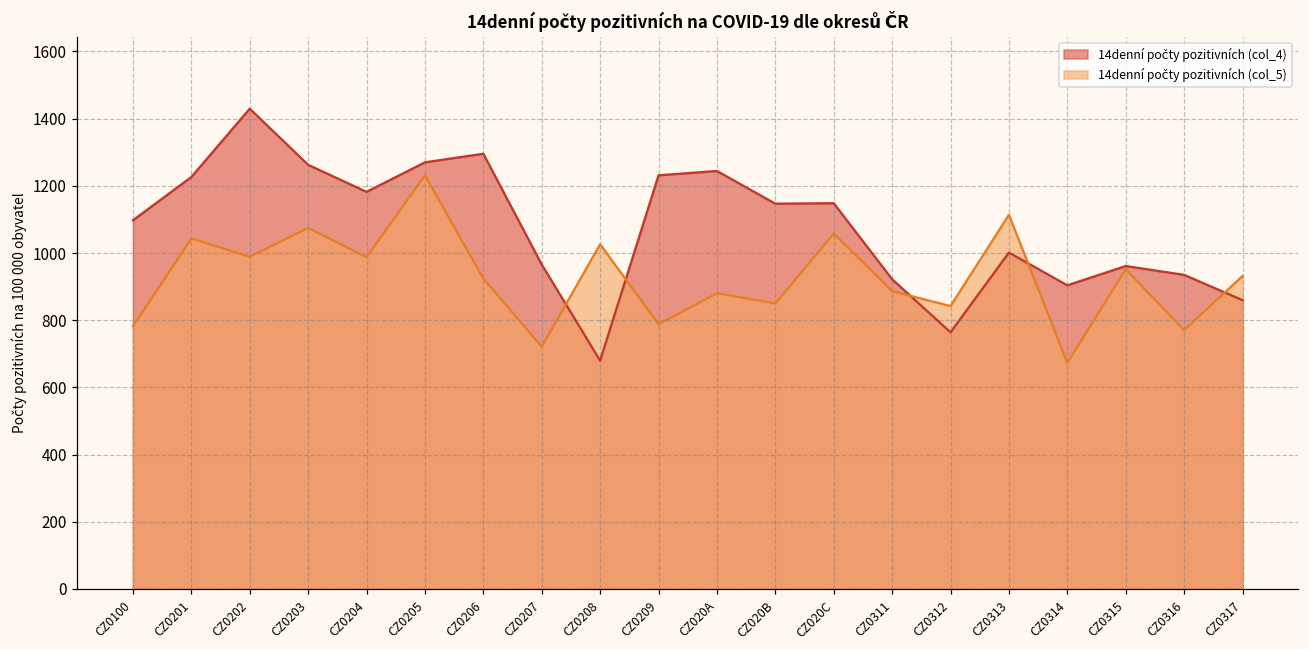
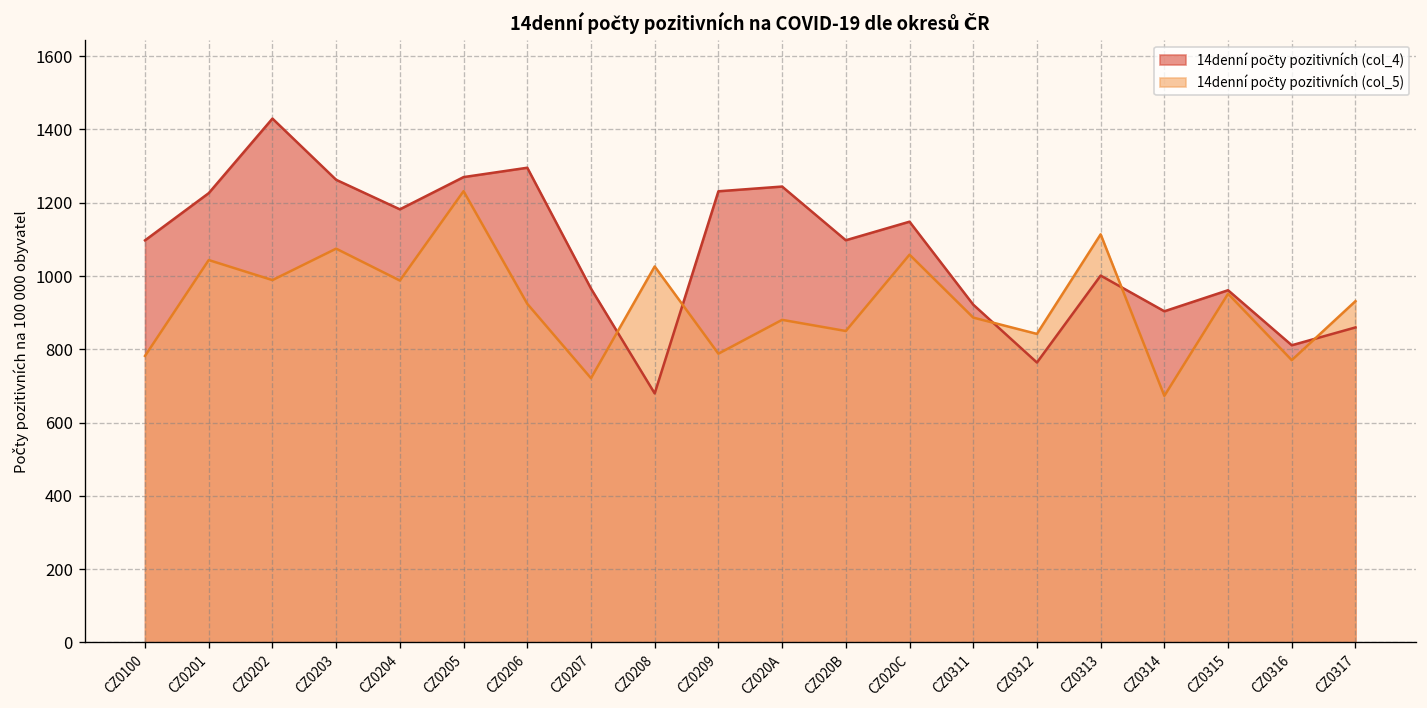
14denní počty pozitivních (col_4), CZ020B: 1150 -> 1100
14denní počty pozitivních (col_4), CZ0316: 930 -> 810
